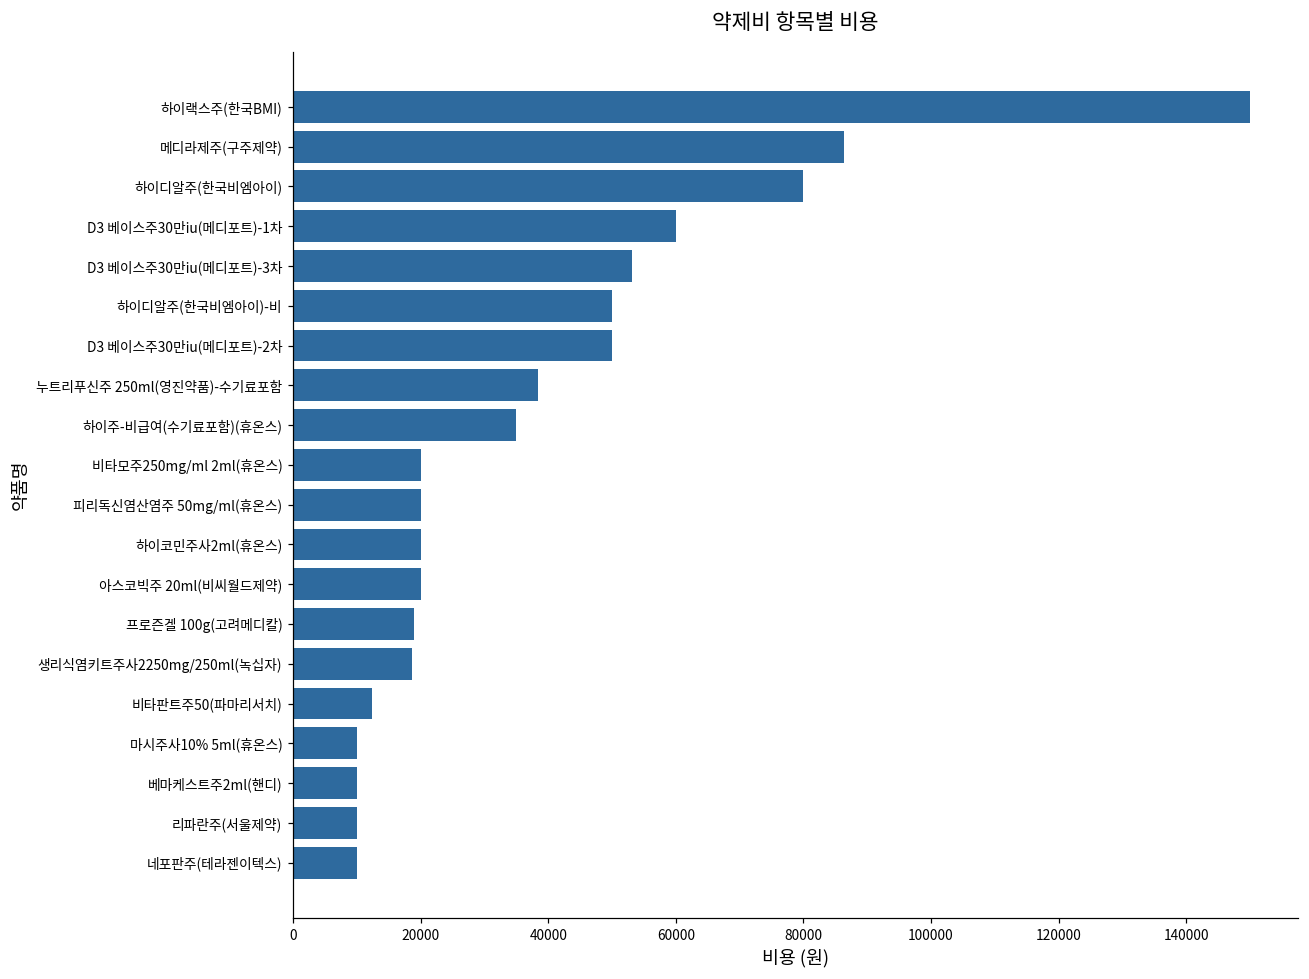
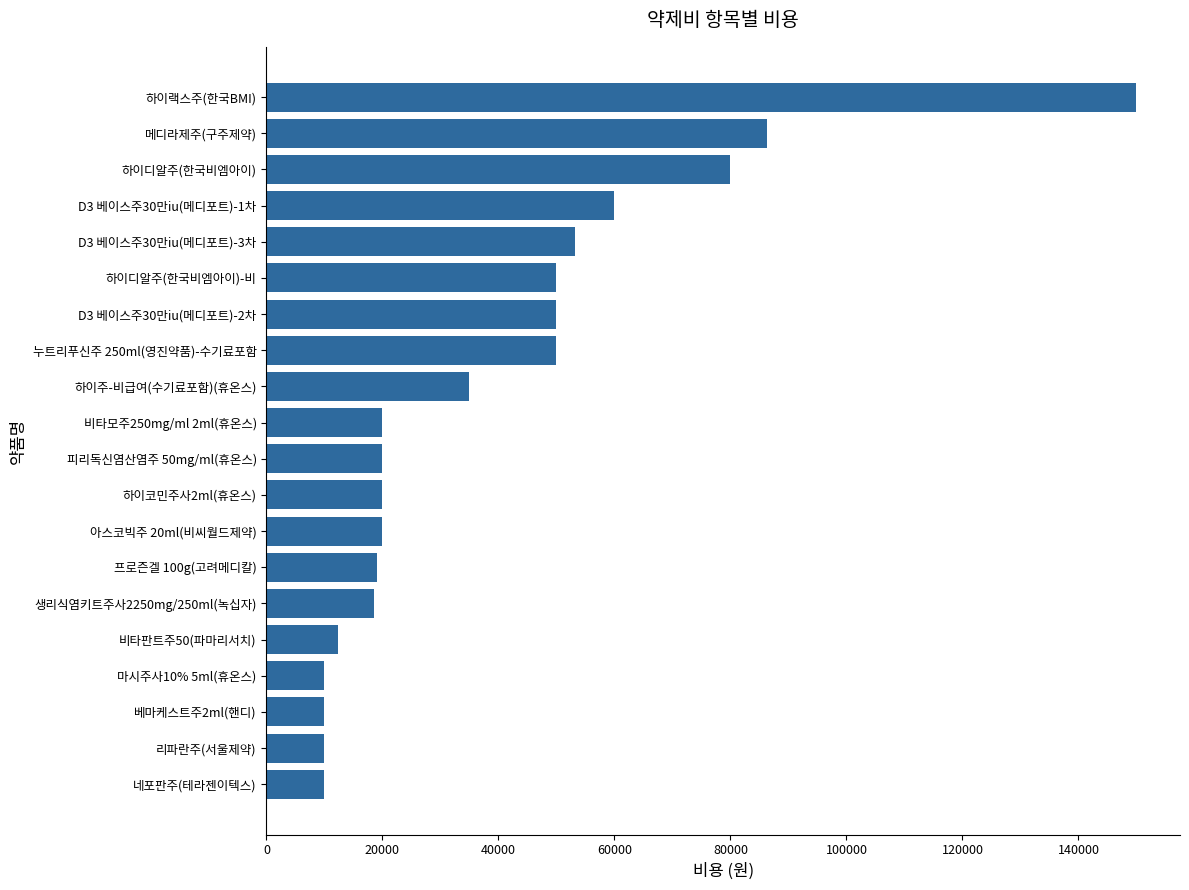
누트리푸신주 250ml(영진약품)-수기료포함: 38000 -> 50000
